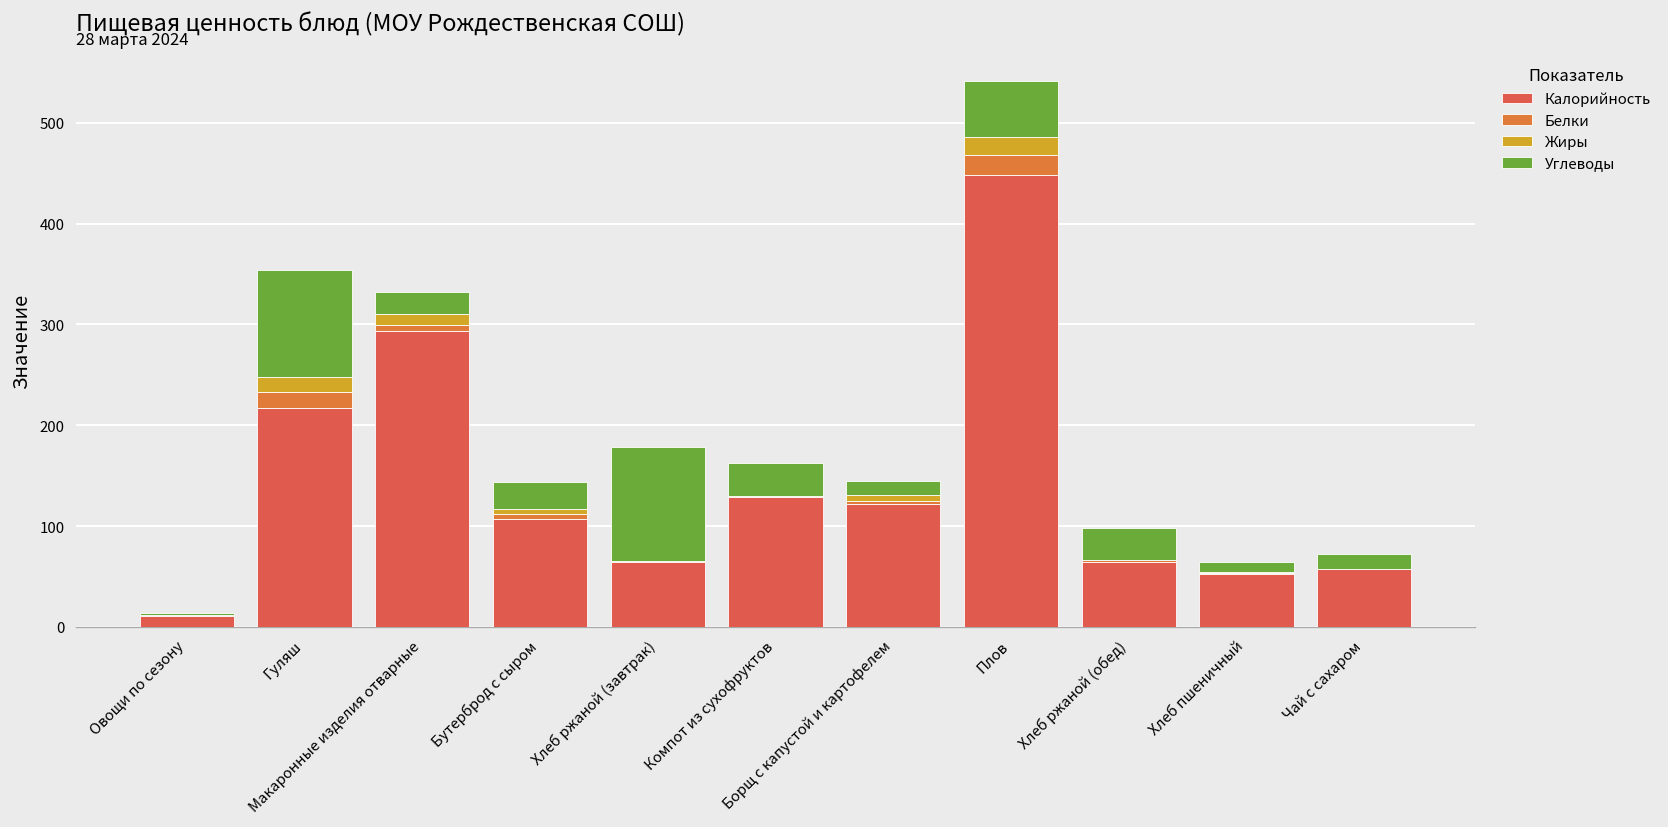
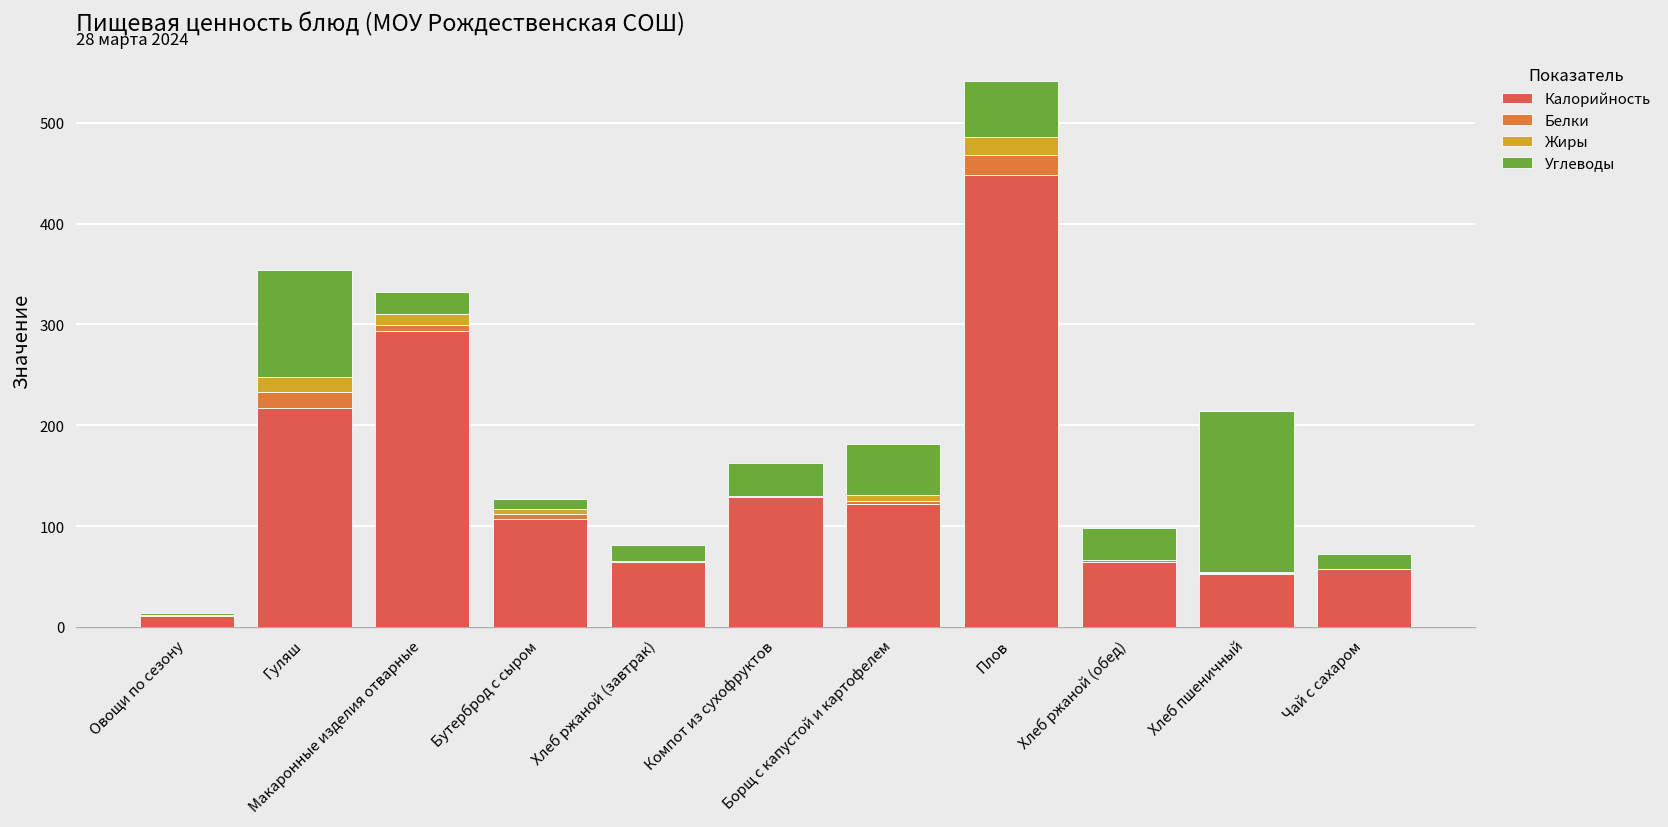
Углеводы, Бутерброд с сыром: 30 -> 10
Углеводы, Хлеб ржаной (завтрак): 110 -> 10
Углеводы, Борщ с капустой и картофелем: 10 -> 50
Углеводы, Хлеб пшеничный: 10 -> 160
